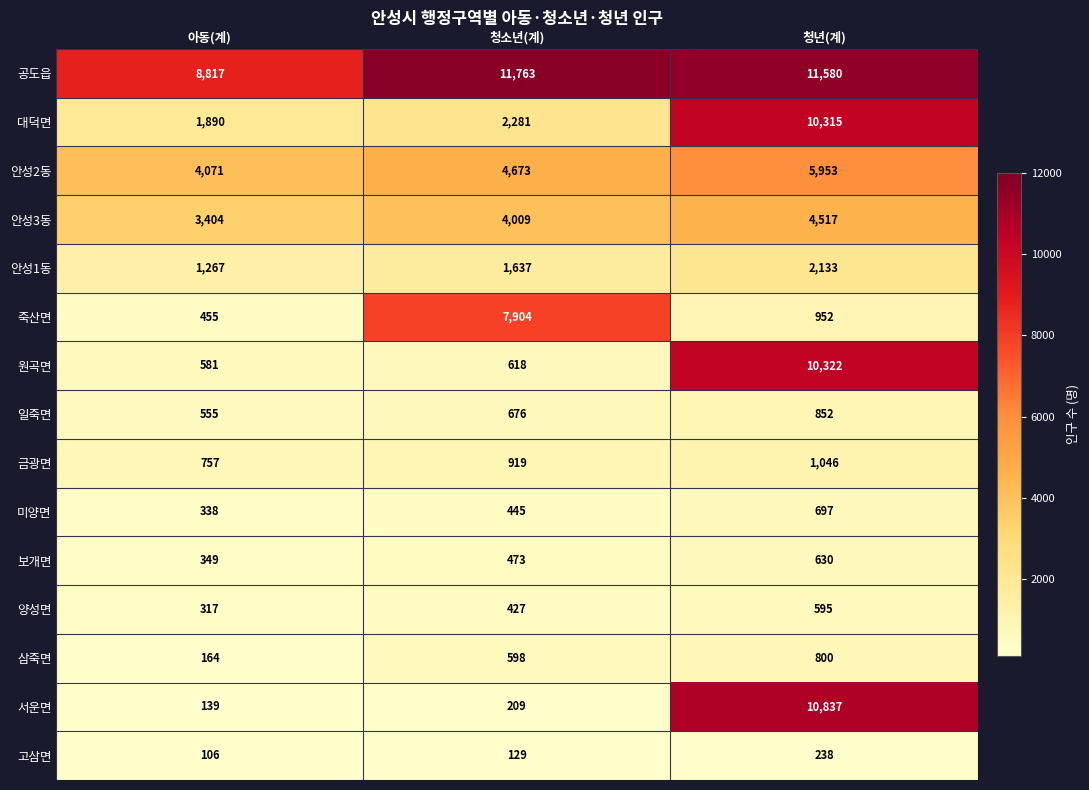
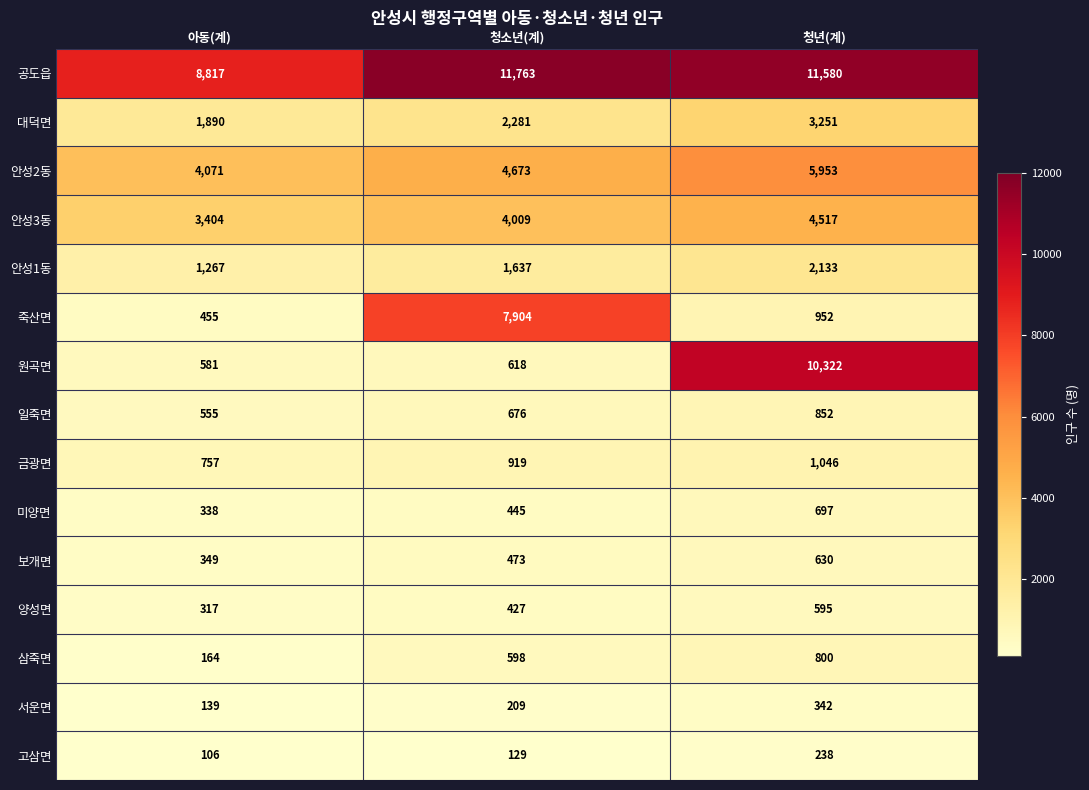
대덕면, 청년(계): 10,315 -> 3,251
서운면, 청년(계): 10,837 -> 342
